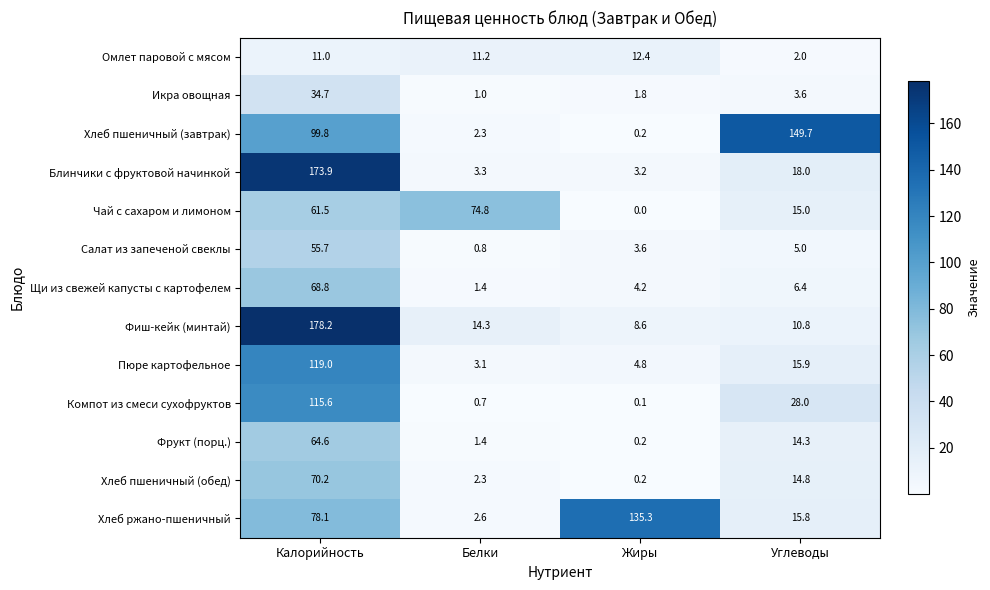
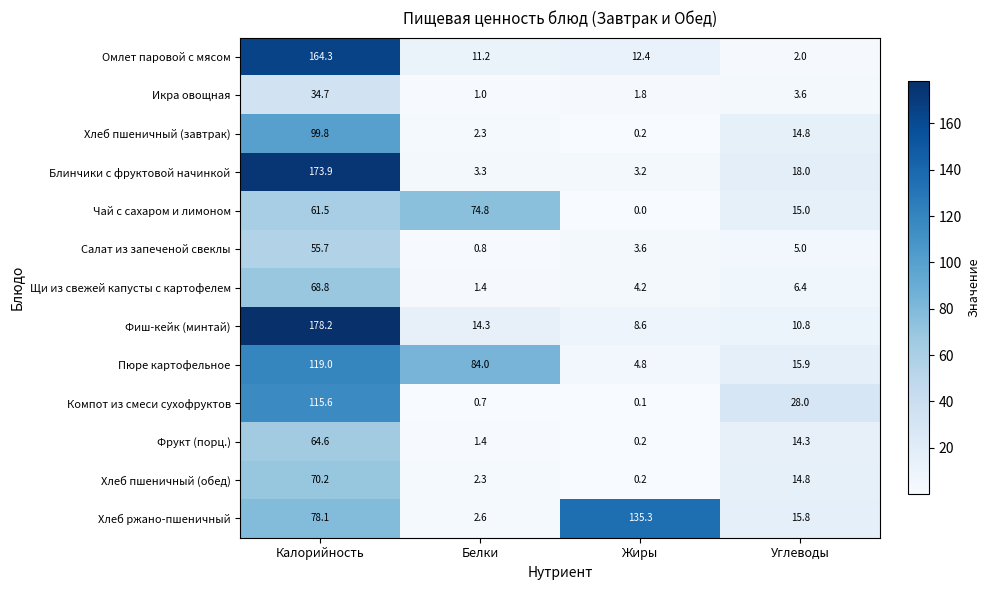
Омлет паровой с мясом, Калорийность: 11.0 -> 164.3
Хлеб пшеничный (завтрак), Углеводы: 149.7 -> 14.8
Пюре картофельное, Белки: 3.1 -> 84.0
